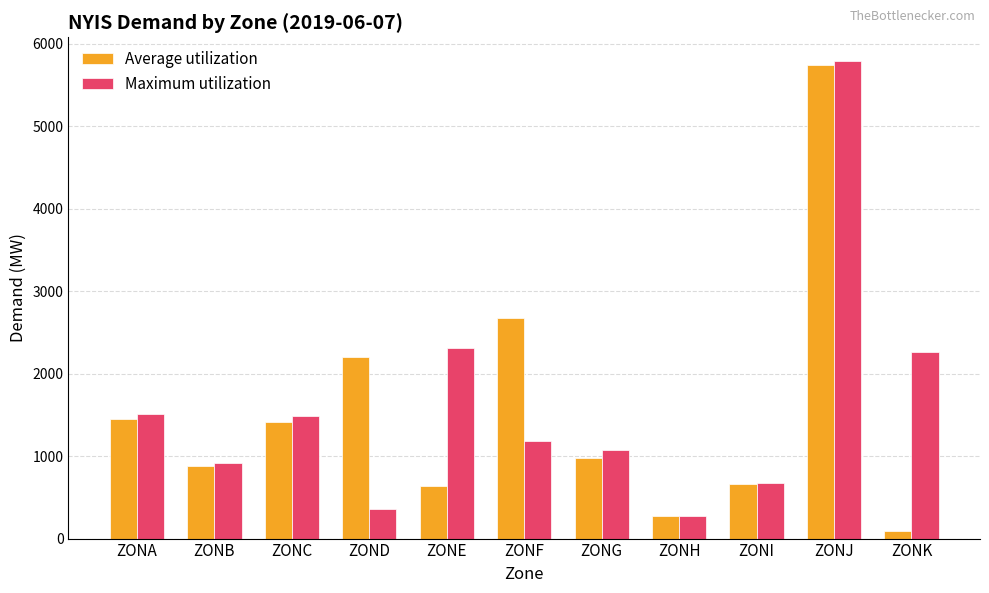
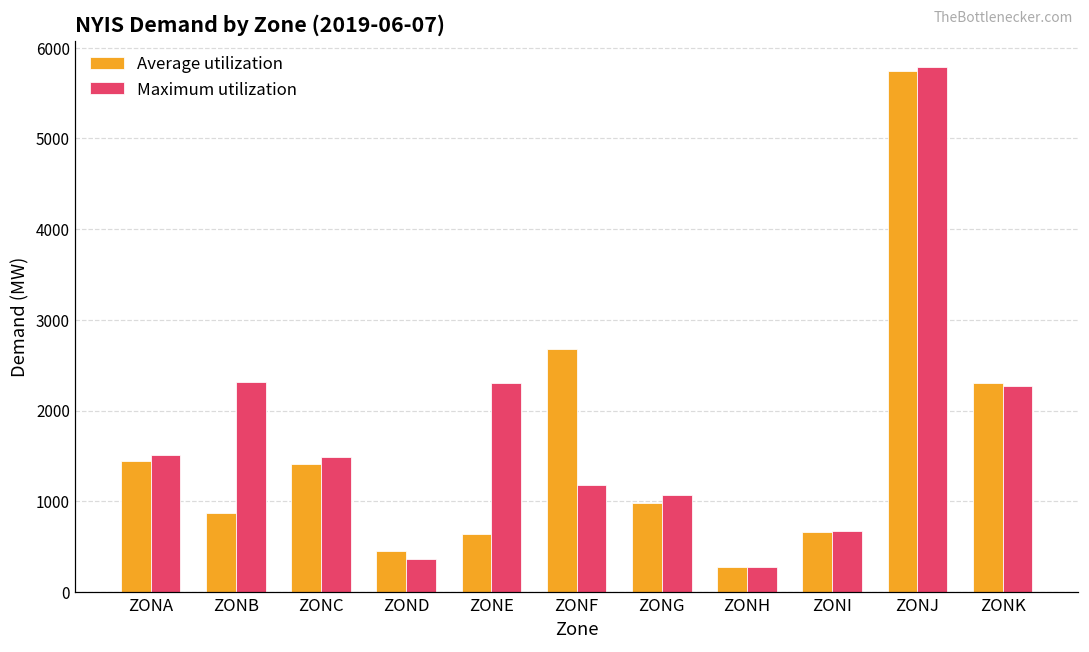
Maximum utilization, ZONB: 900 -> 2300
Average utilization, ZOND: 2200 -> 500
Average utilization, ZONK: 100 -> 2300
